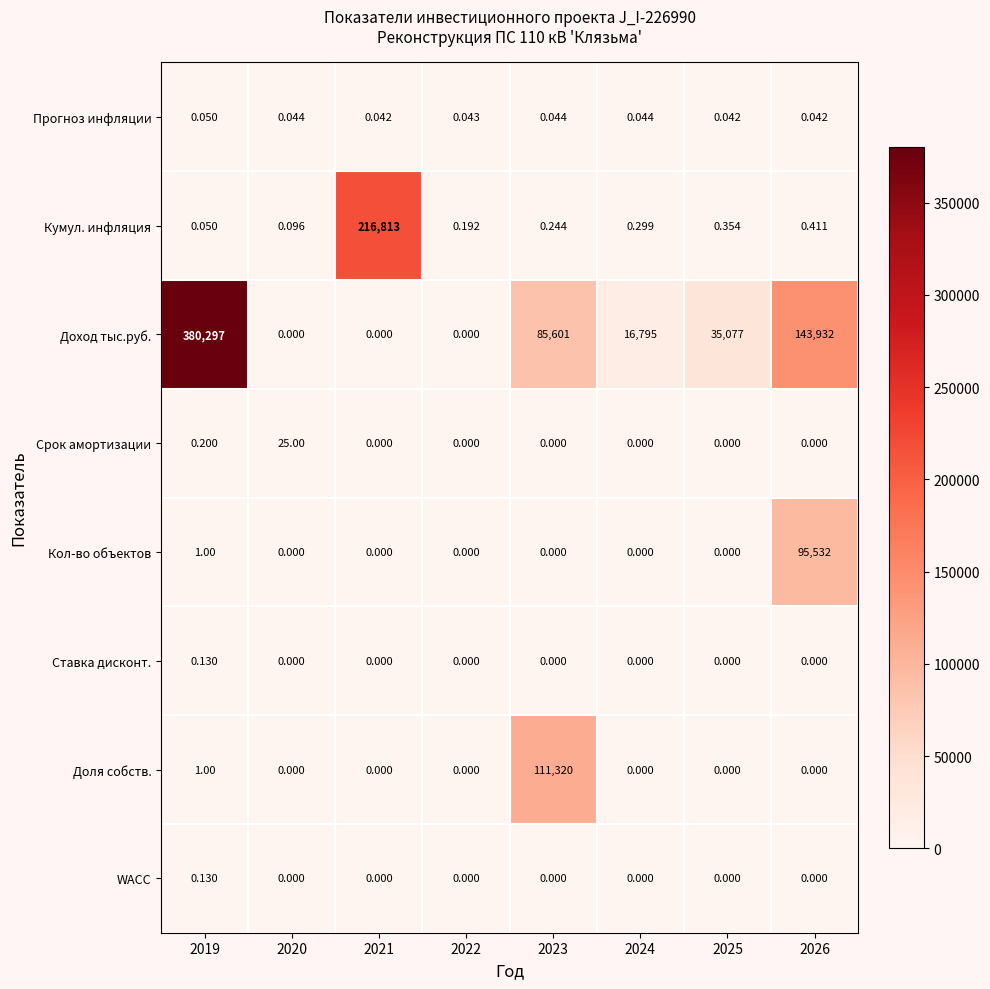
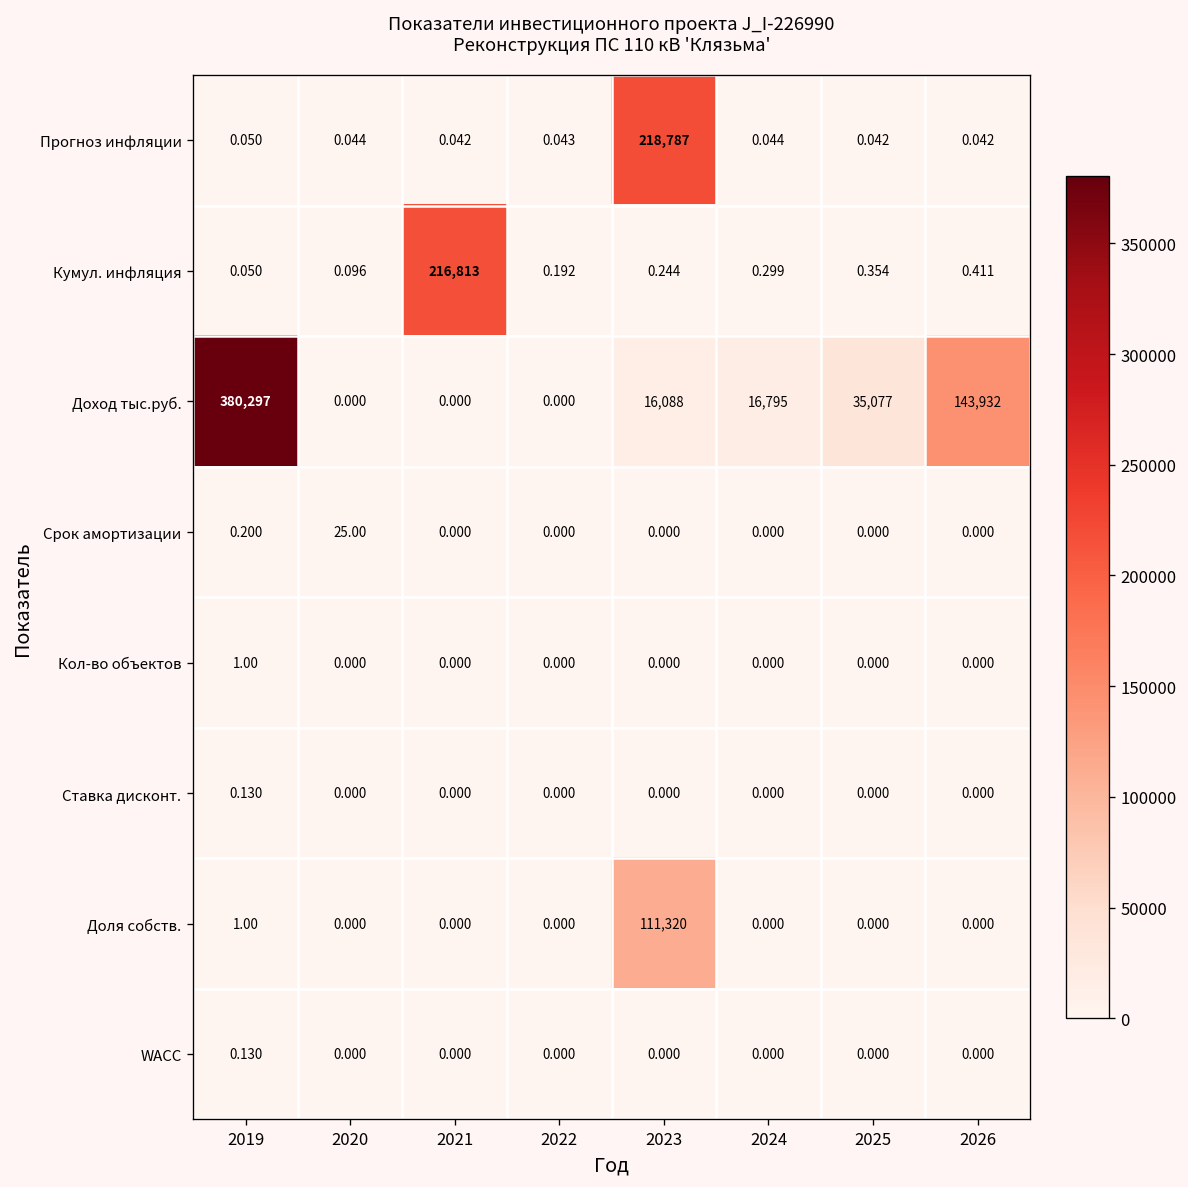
Прогноз инфляции, 2023: 0.044 -> 218,787
Доход тыс.руб., 2023: 85,601 -> 16,088
Кол-во объектов, 2026: 95,532 -> 0.000
